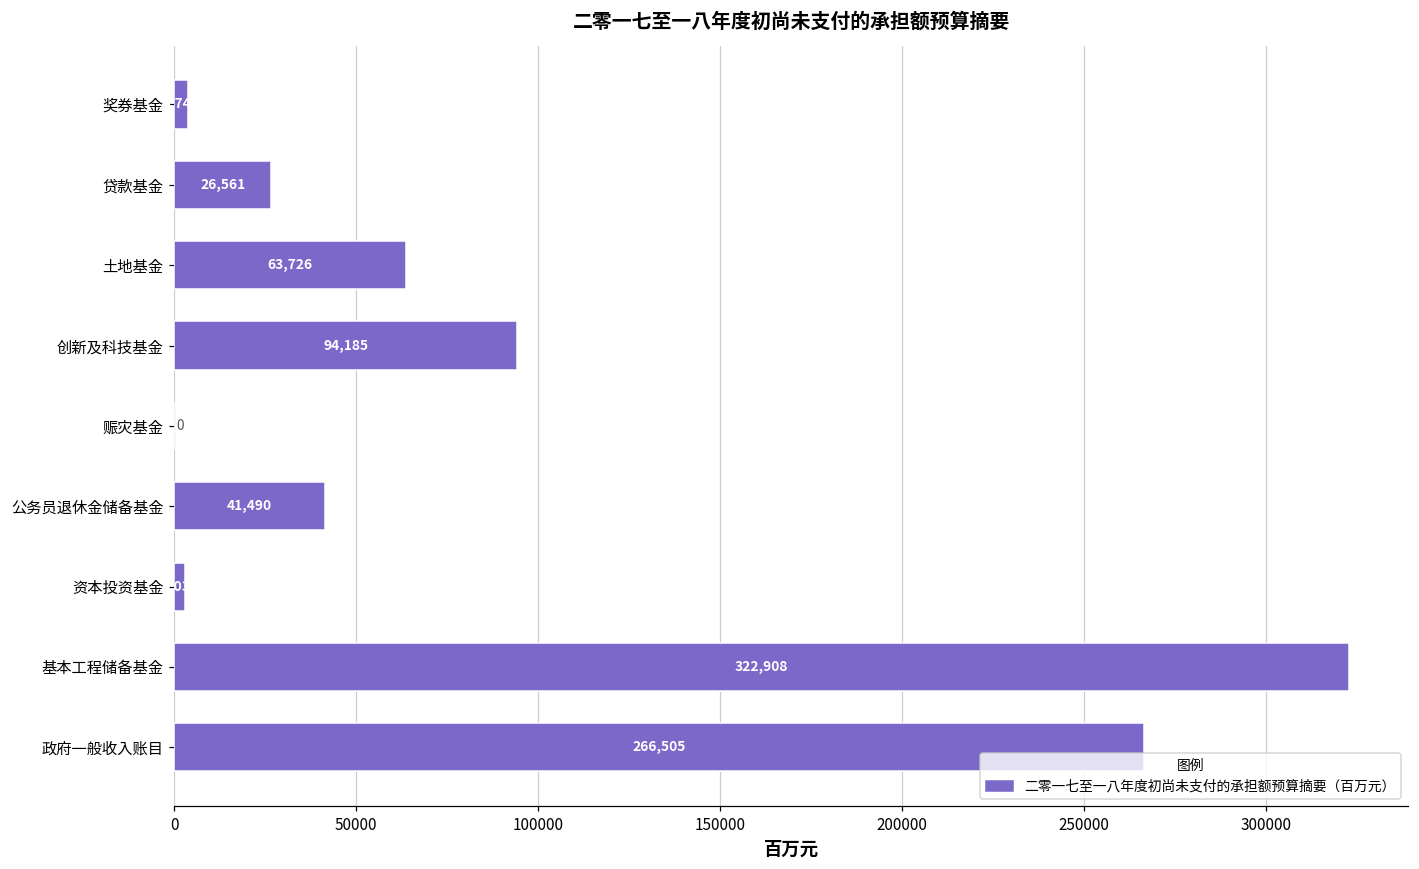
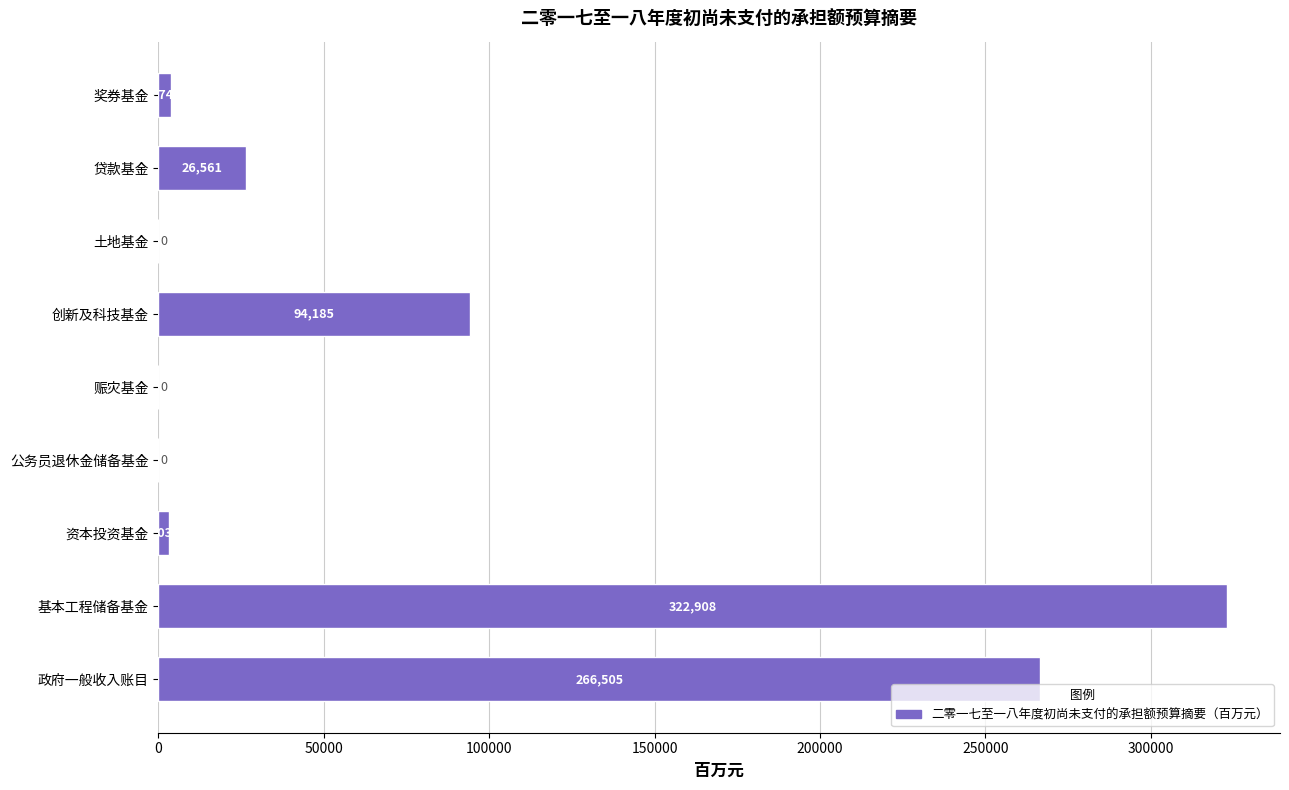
土地基金: 63,726 -> 0
公务员退休金储备基金: 41,490 -> 0
